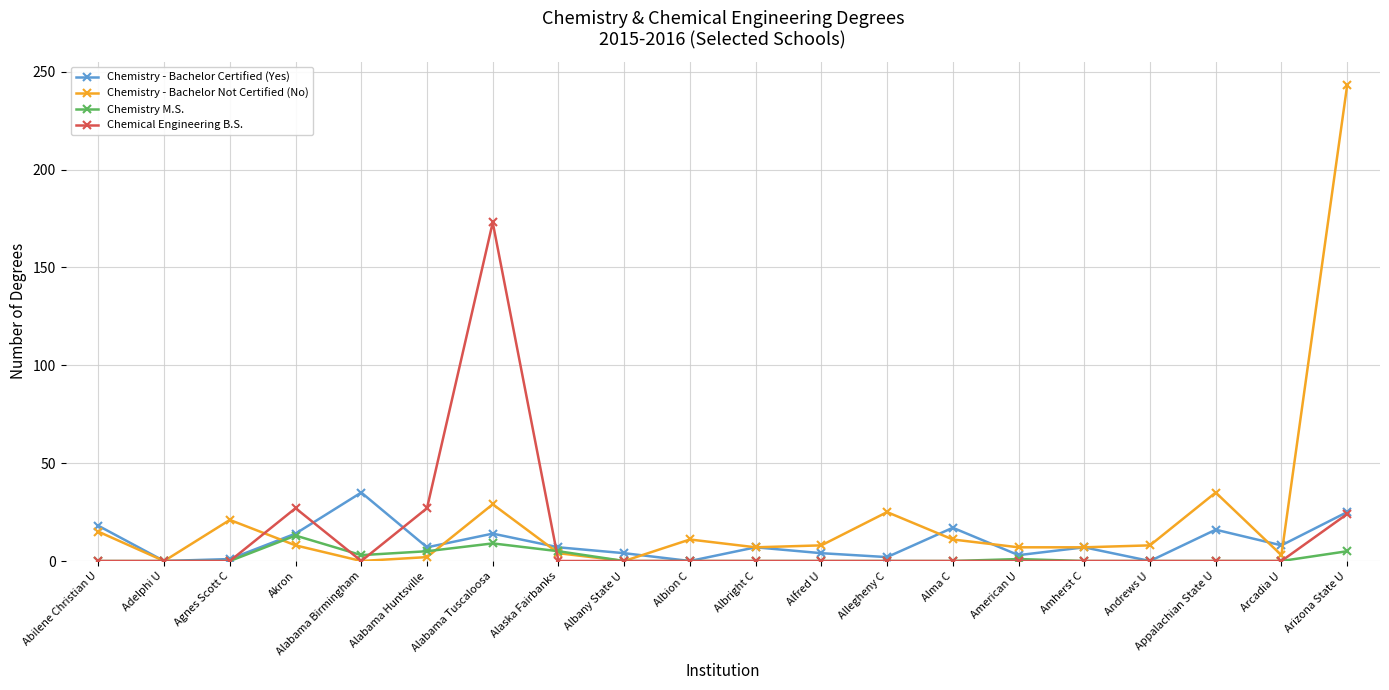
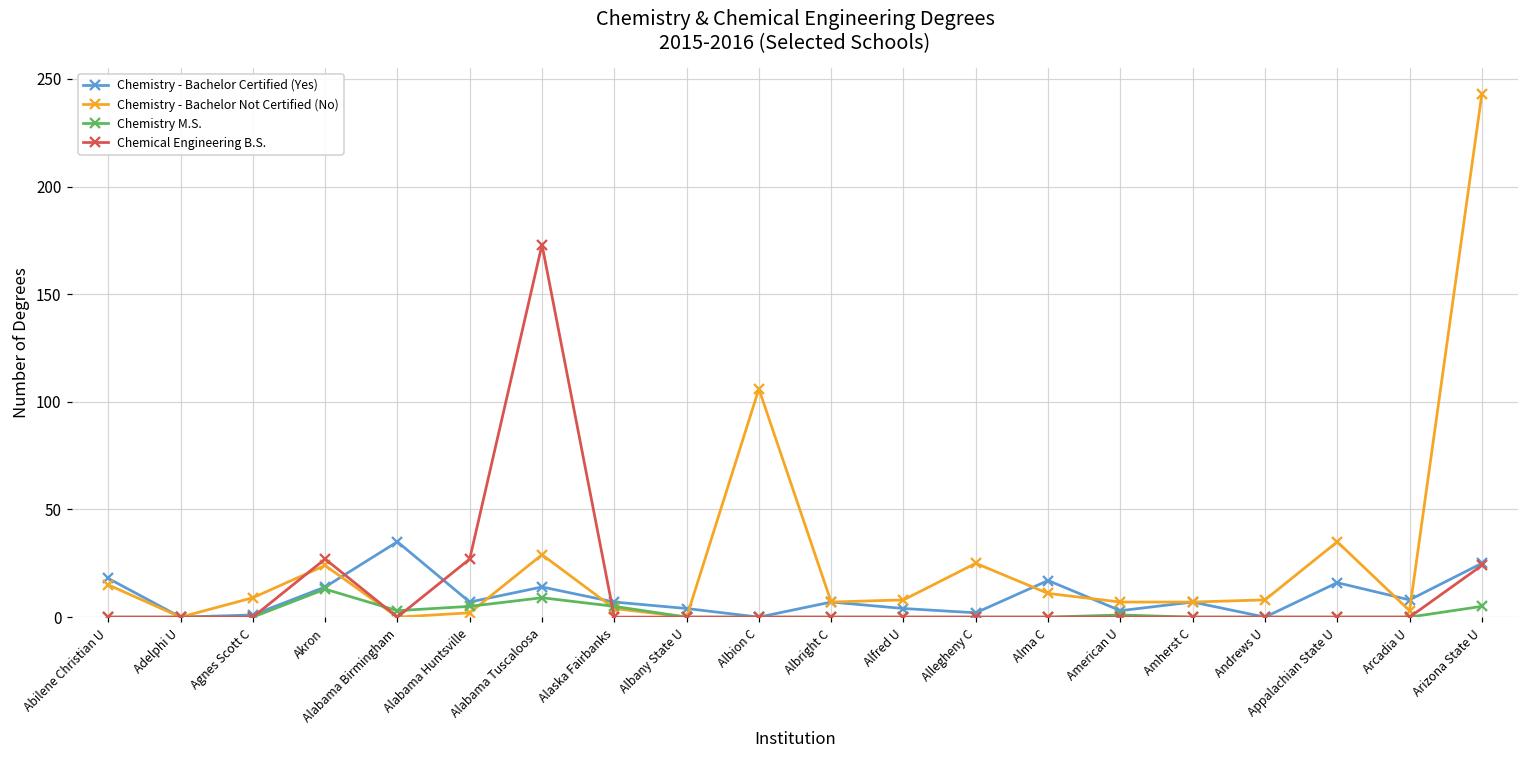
Chemistry - Bachelor Not Certified (No), Agnes Scott C: 21 -> 9
Chemistry - Bachelor Not Certified (No), Akron: 8 -> 24
Chemistry - Bachelor Not Certified (No), Albion C: 11 -> 106
